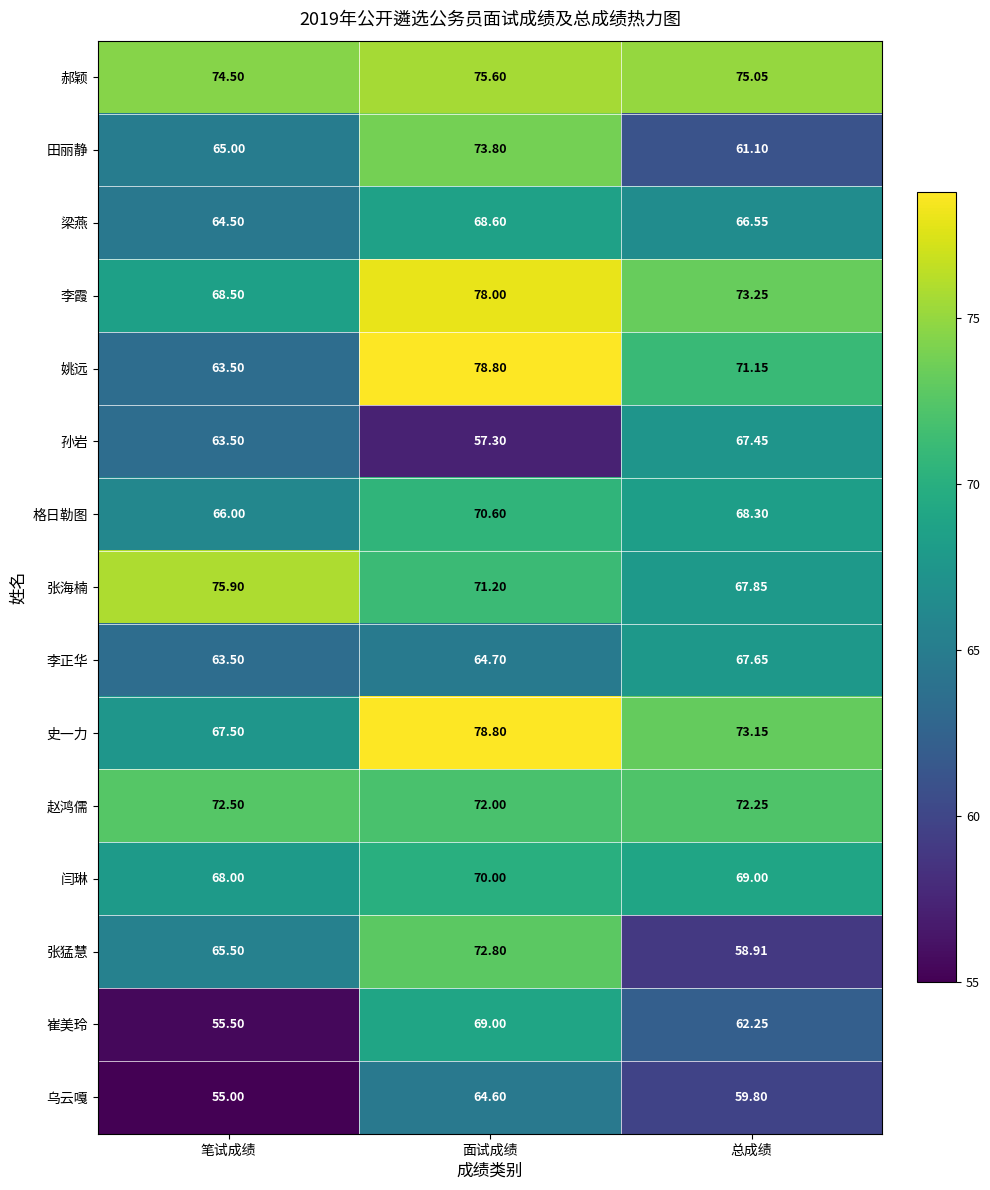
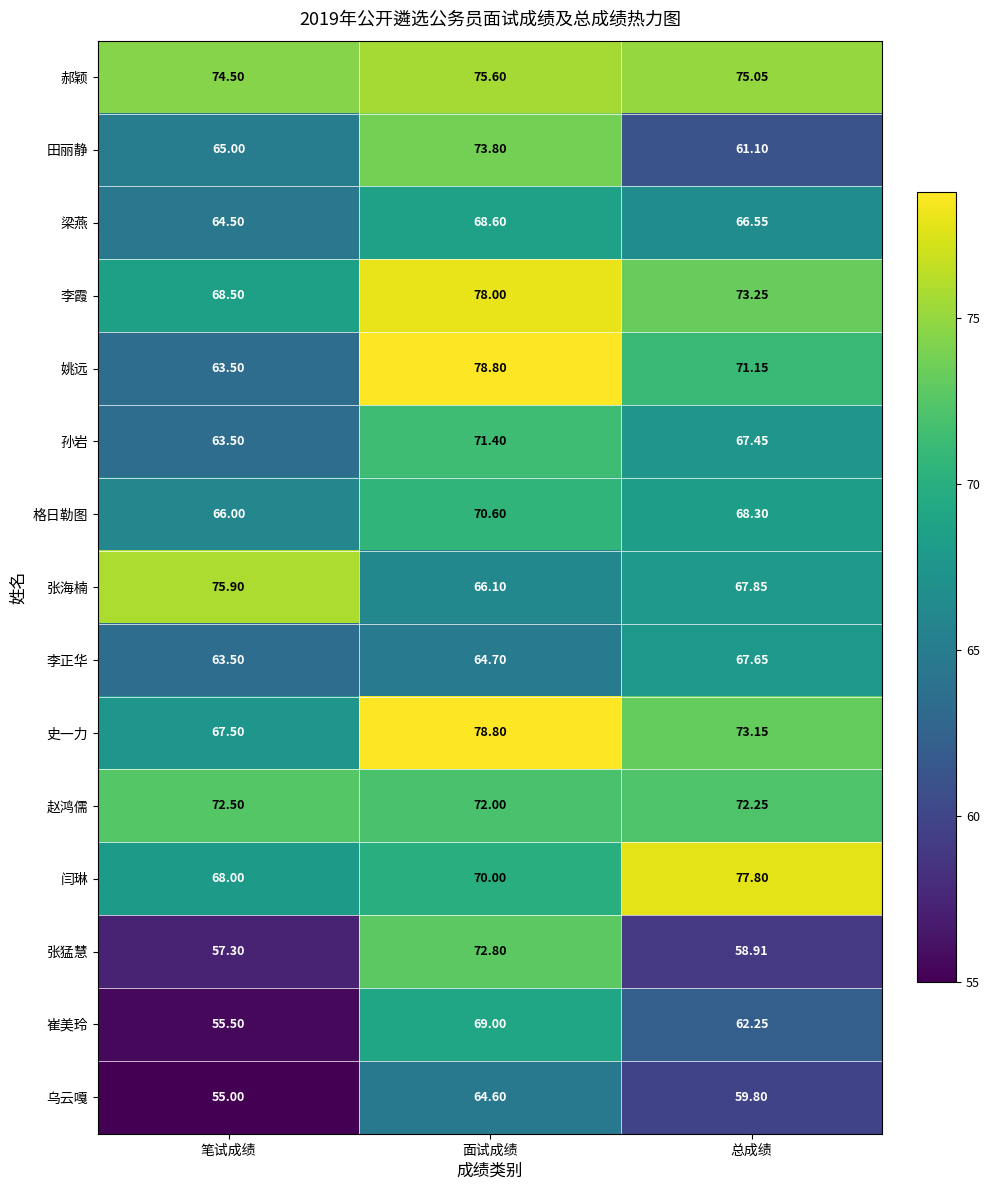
孙岩, 面试成绩: 57.30 -> 71.40
张海楠, 面试成绩: 71.20 -> 66.10
闫琳, 总成绩: 69.00 -> 77.80
张猛慧, 笔试成绩: 65.50 -> 57.30
